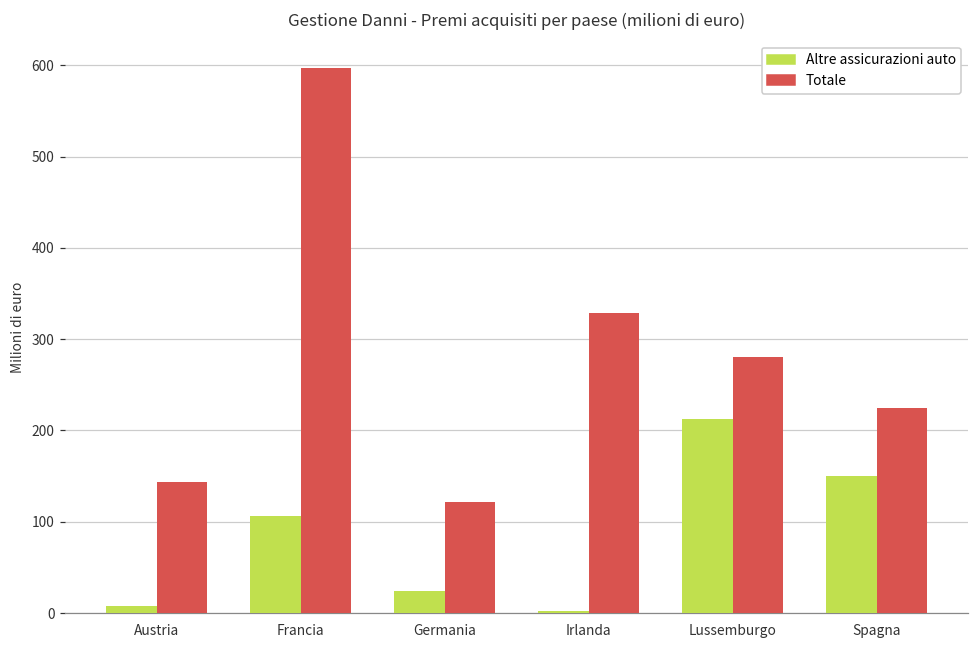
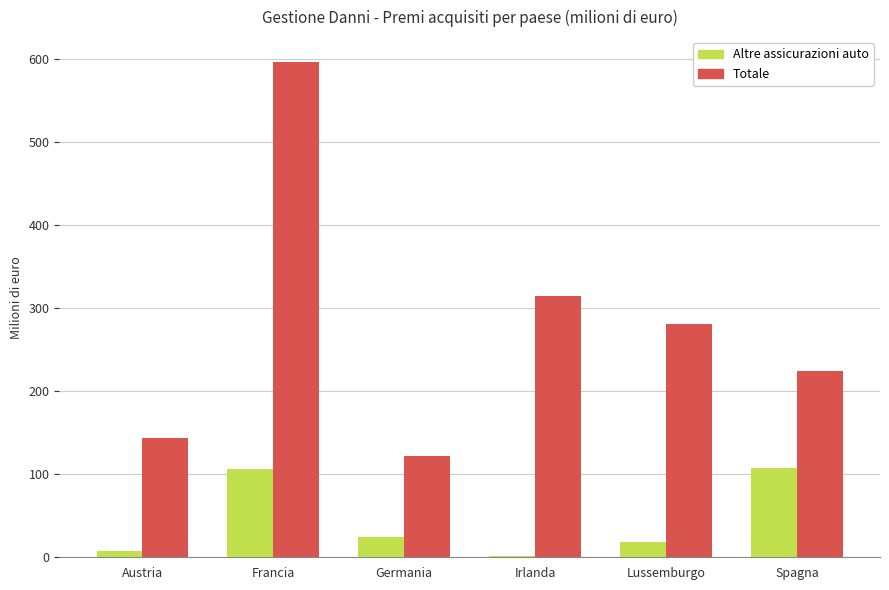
Totale, Irlanda: 330 -> 320
Altre assicurazioni auto, Lussemburgo: 210 -> 20
Altre assicurazioni auto, Spagna: 150 -> 110
